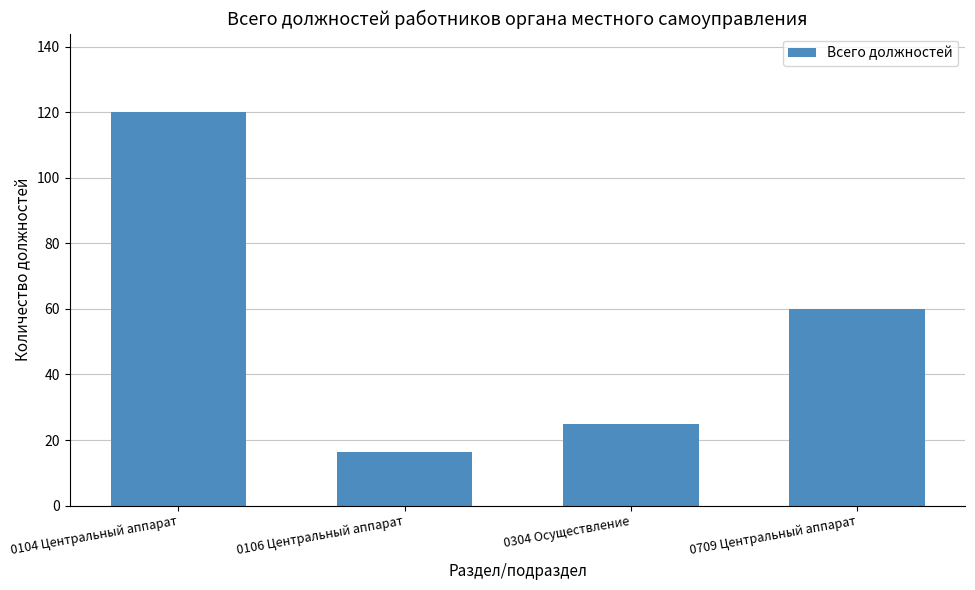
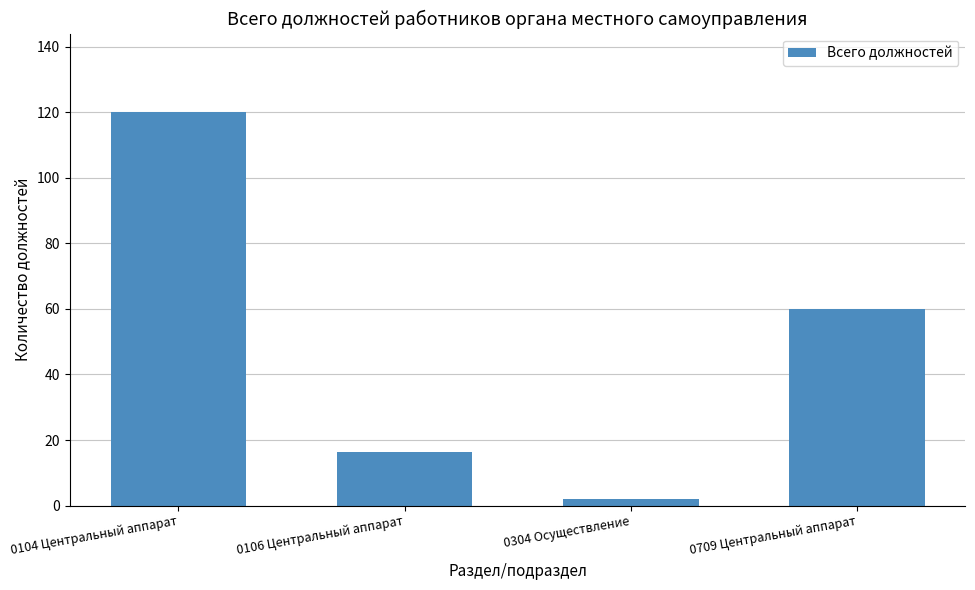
0304 Осуществление: 25 -> 2
